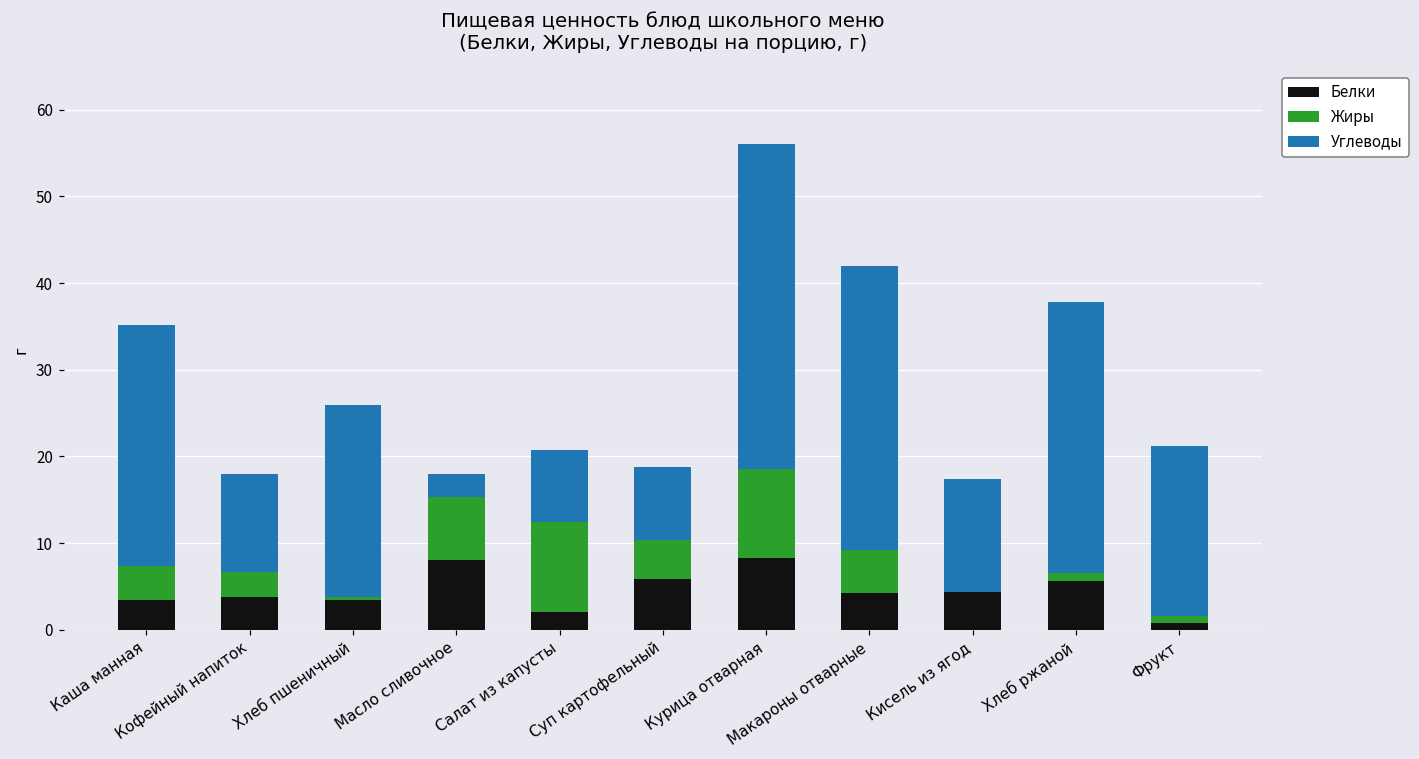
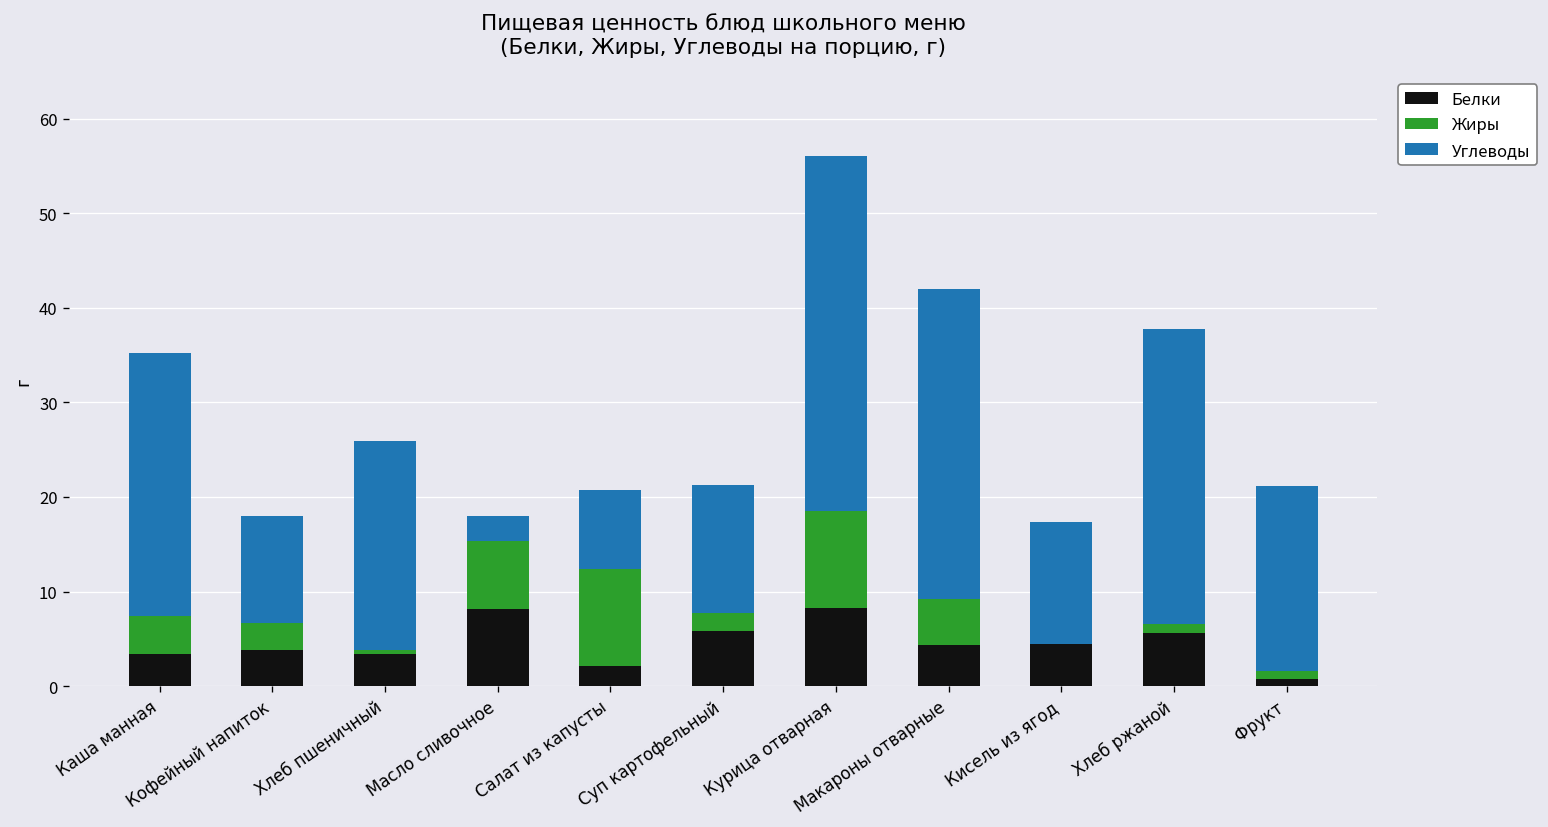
Жиры, Суп картофельный: 5 -> 2
Углеводы, Суп картофельный: 8 -> 14
